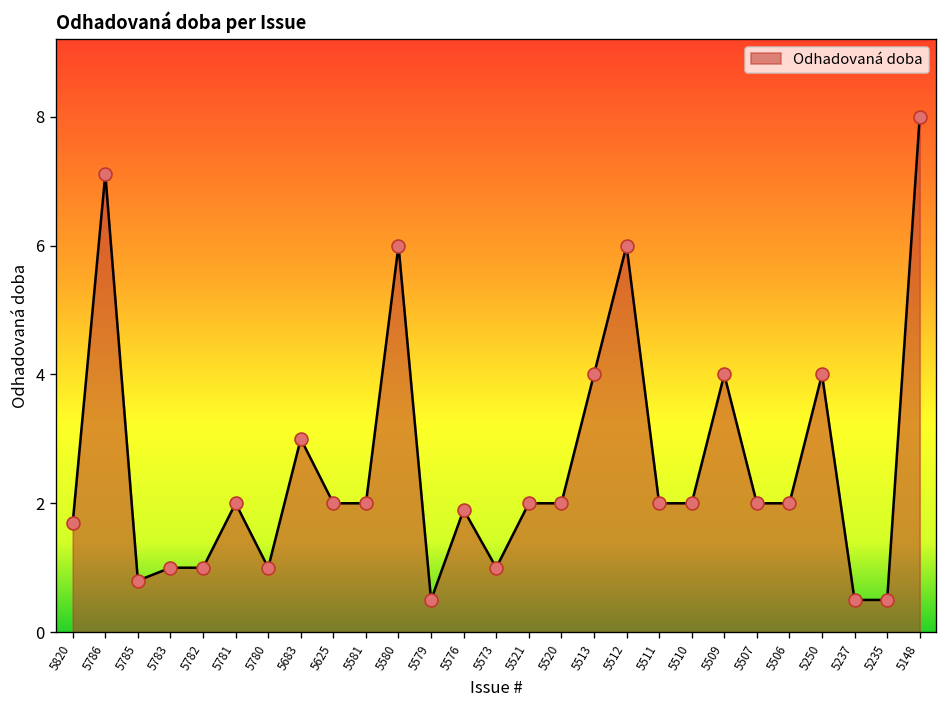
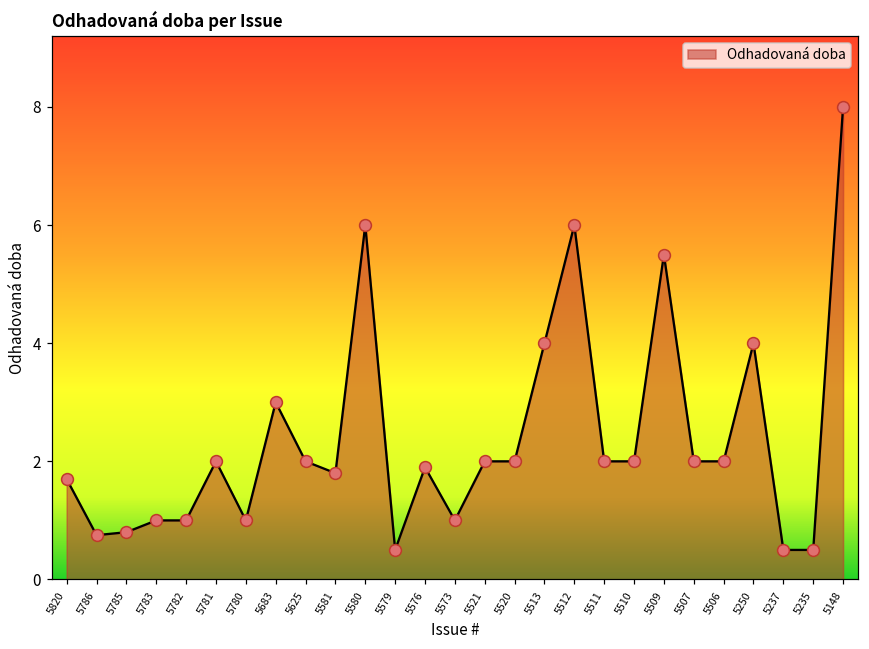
5786: 7.1 -> 0.8
5581: 2.0 -> 1.8
5509: 4.0 -> 5.5
